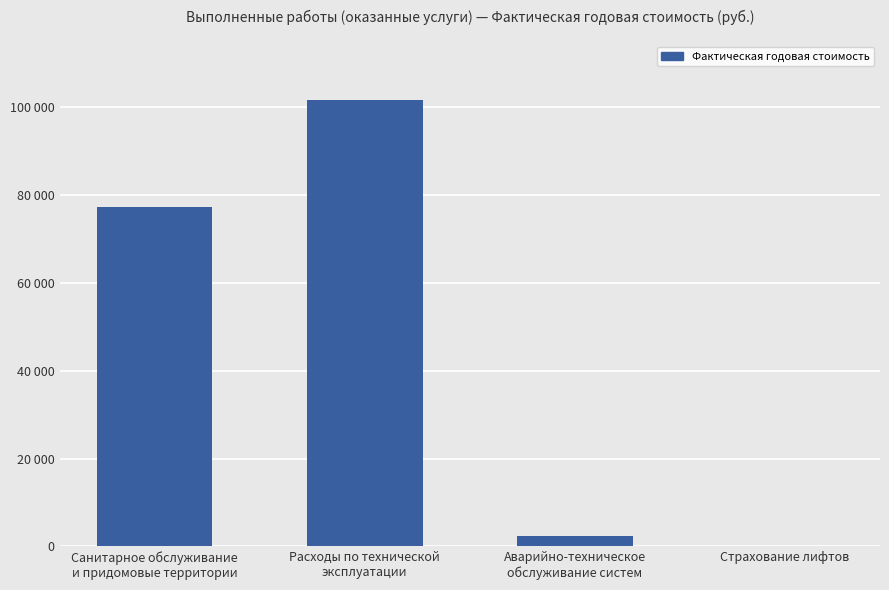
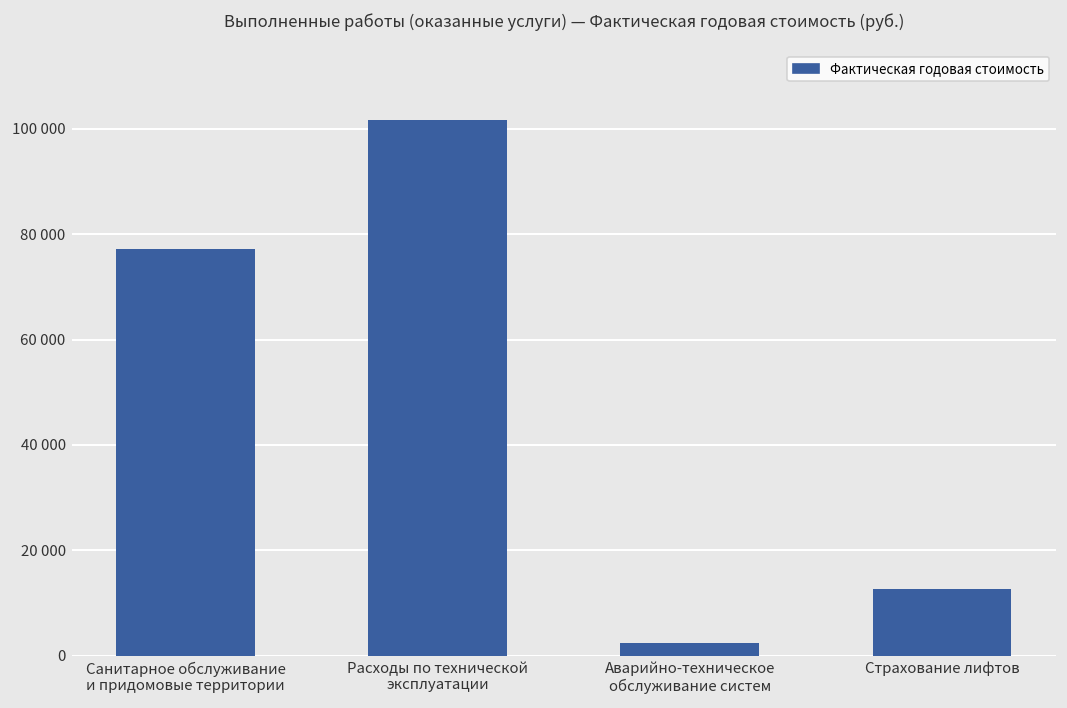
Страхование лифтов: 0 -> 13000
